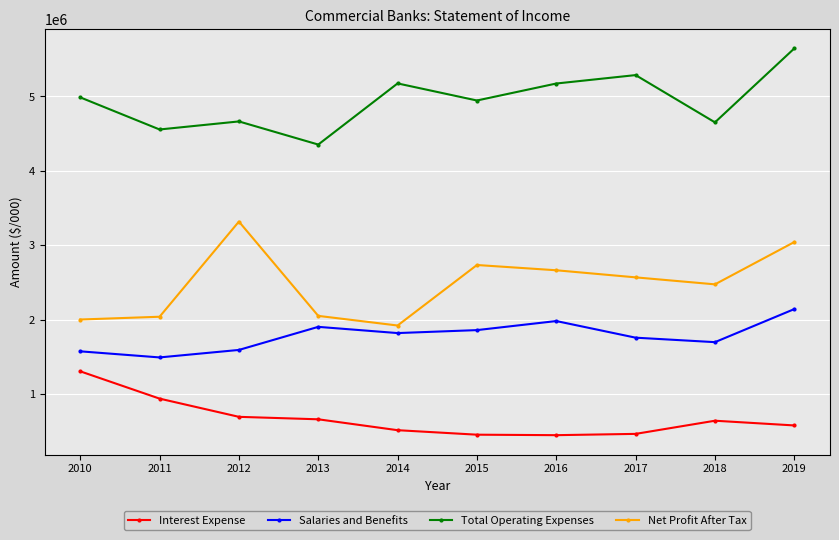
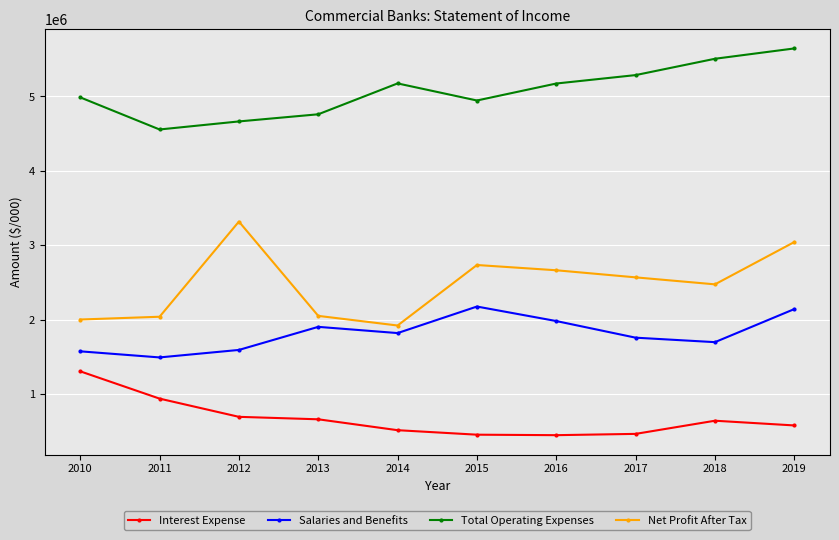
Total Operating Expenses, 2013: 4400000 -> 4800000
Salaries and Benefits, 2015: 1900000 -> 2200000
Total Operating Expenses, 2018: 4700000 -> 5500000
